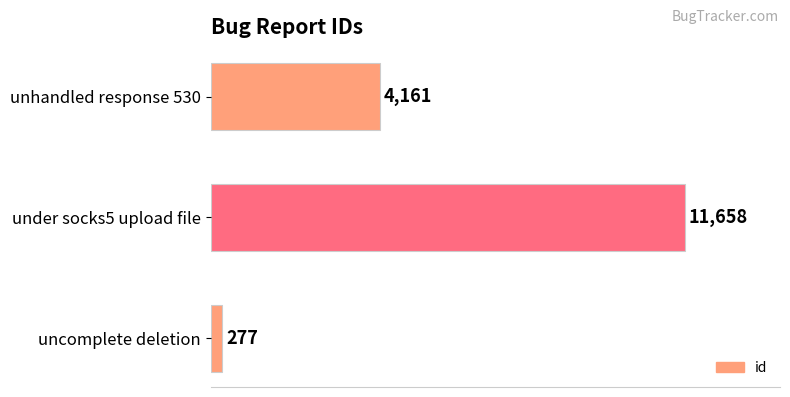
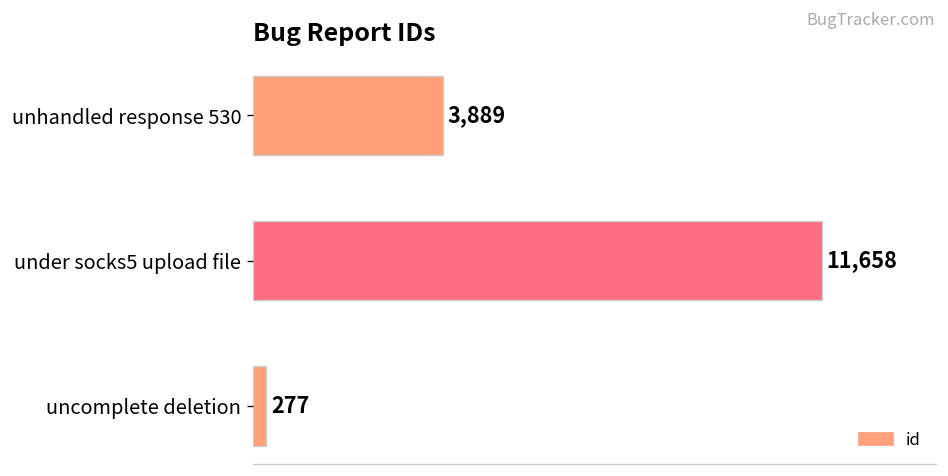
unhandled response 530: 4,161 -> 3,889
